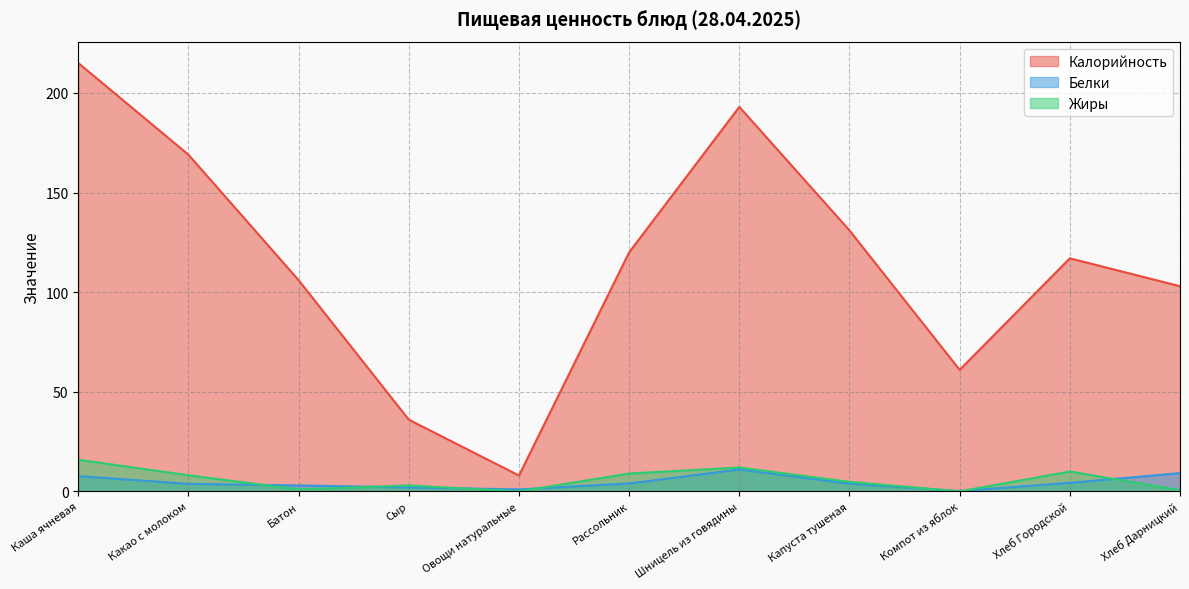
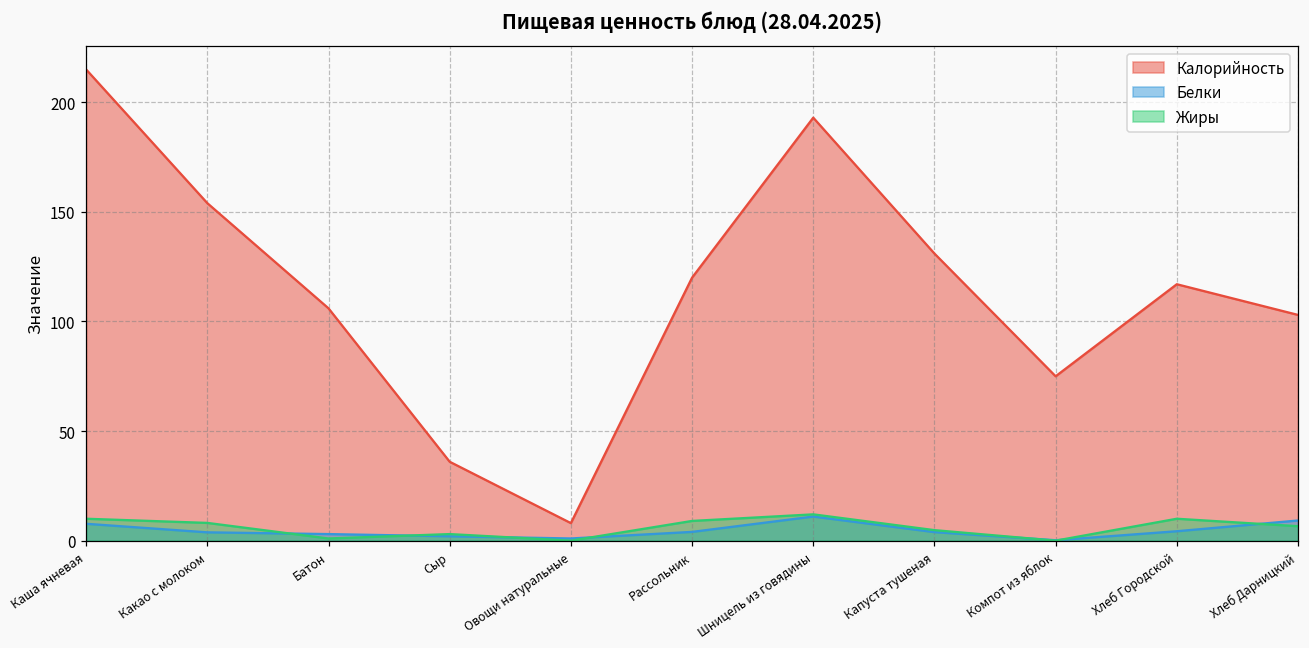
Жиры, Каша ячневая: 16 -> 10
Калорийность, Какао с молоком: 169 -> 154
Калорийность, Компот из яблок: 61 -> 75
Жиры, Хлеб Дарницкий: 1 -> 7
